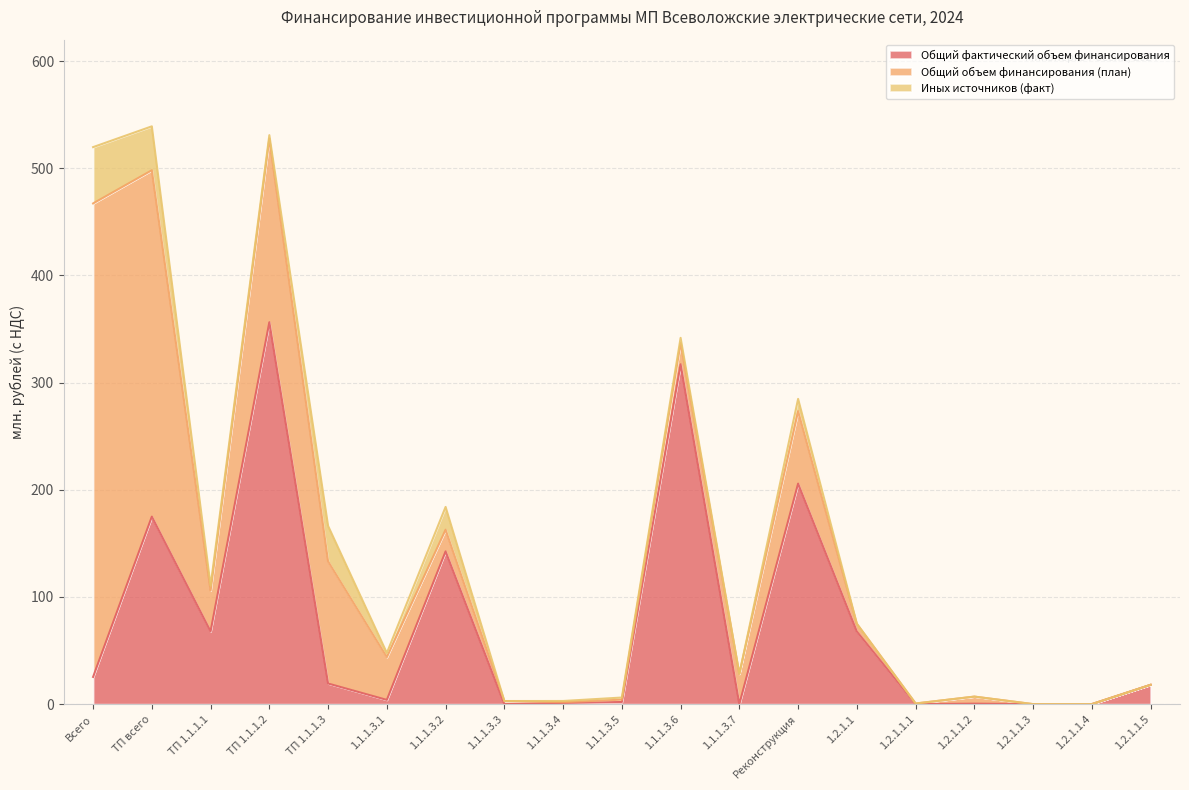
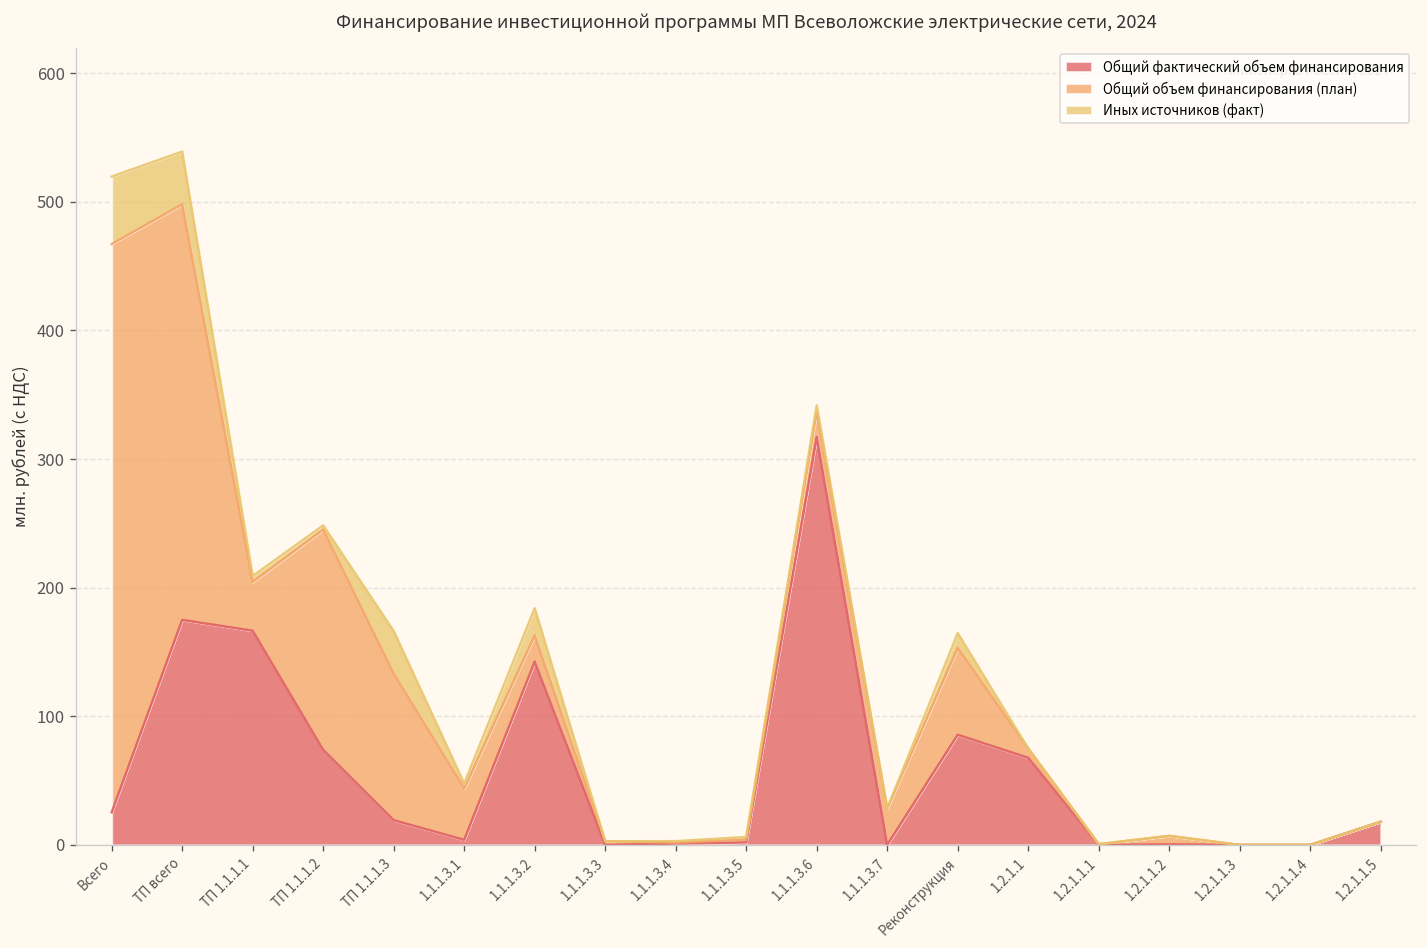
Общий фактический объем финансирования, ТП 1.1.1.1: 68 -> 167
Общий фактический объем финансирования, ТП 1.1.1.2: 356 -> 74
Общий фактический объем финансирования, Реконструкция: 206 -> 86
